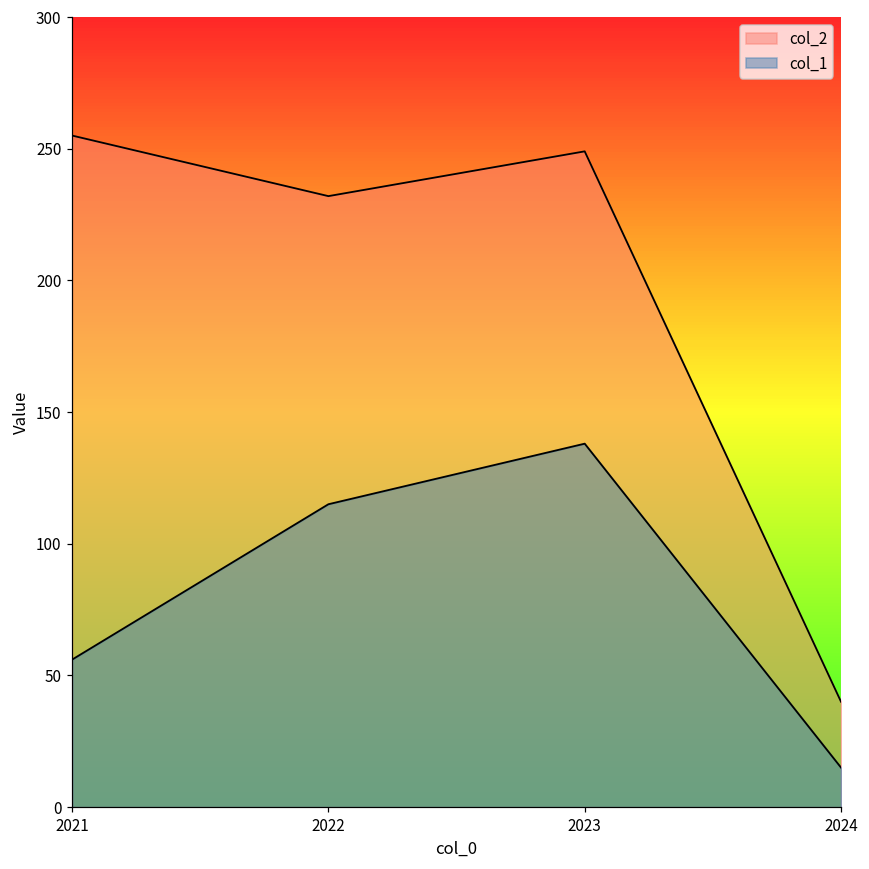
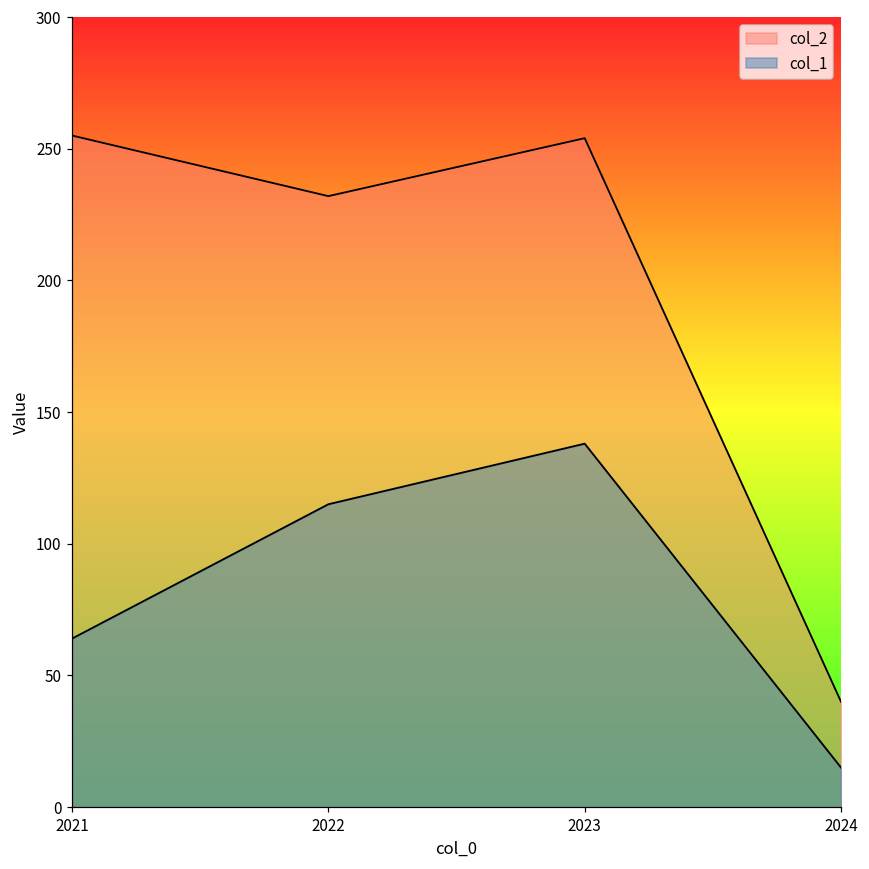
col_1, 2021: 56 -> 64
col_2, 2023: 249 -> 254
